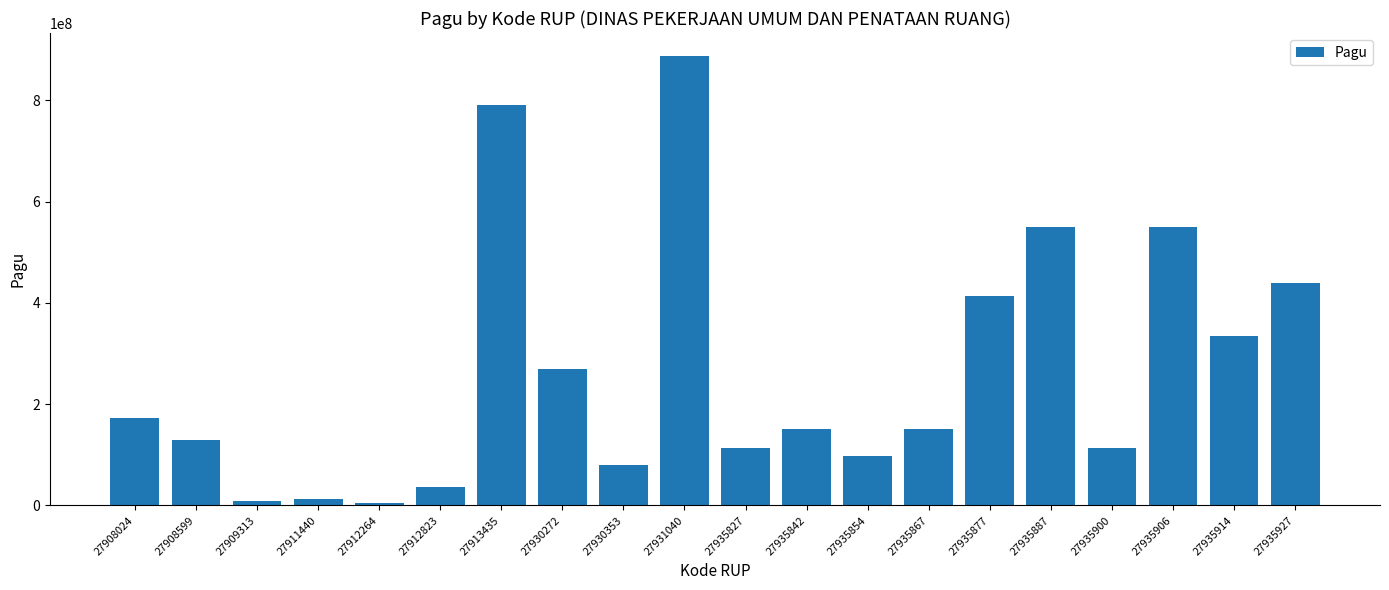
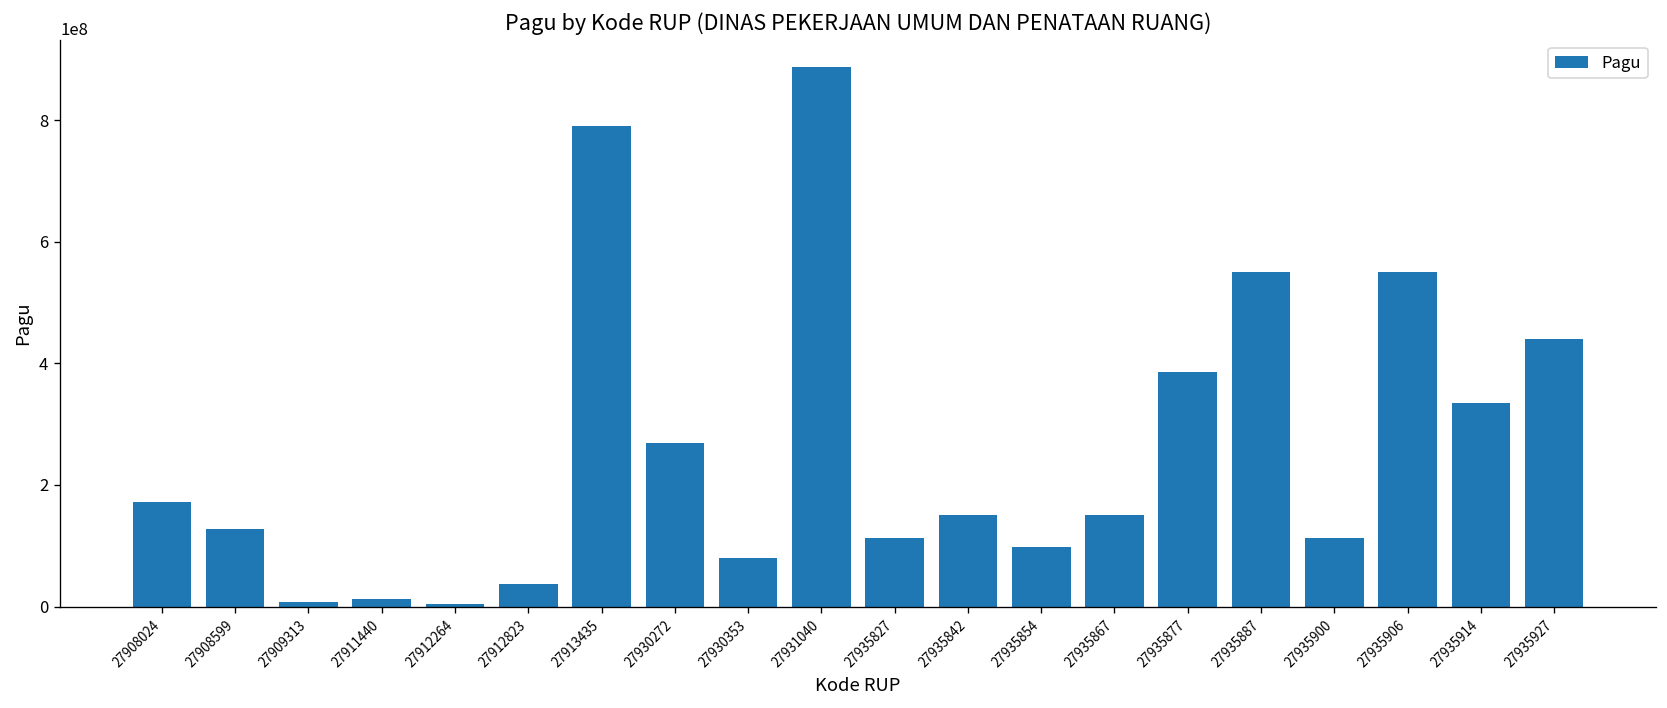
27935877: 410000000 -> 390000000
